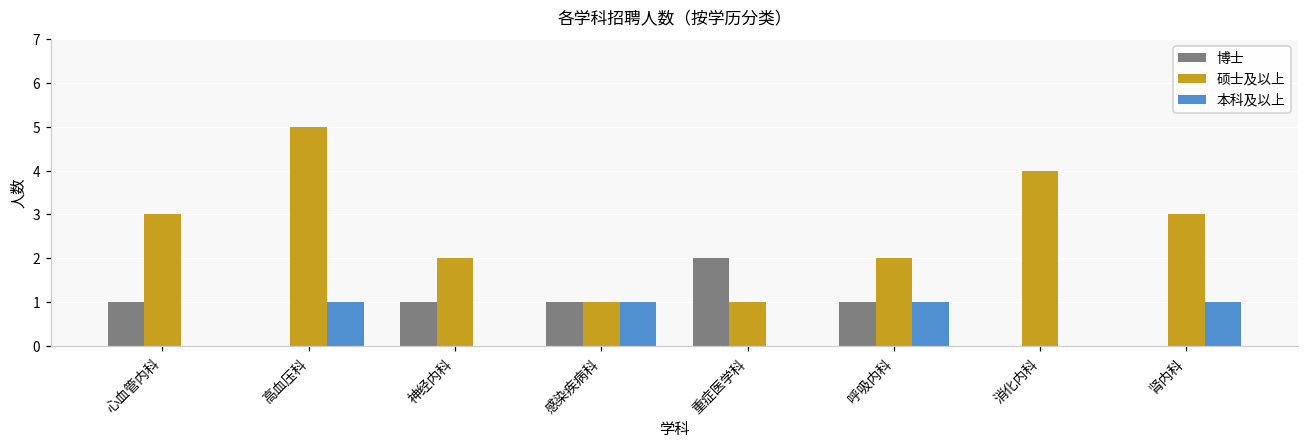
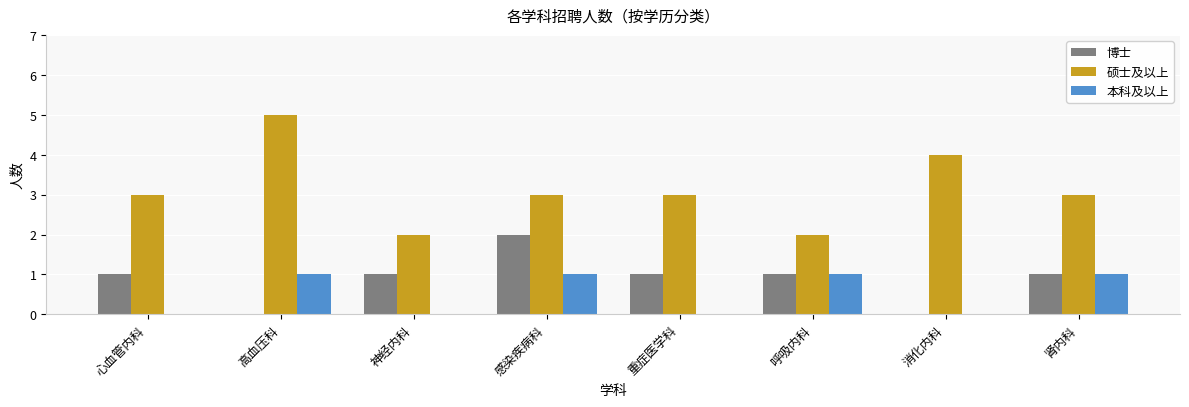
博士, 感染疾病科: 1 -> 2
硕士及以上, 感染疾病科: 1 -> 3
博士, 重症医学科: 2 -> 1
硕士及以上, 重症医学科: 1 -> 3
博士, 肾内科: 0 -> 1
